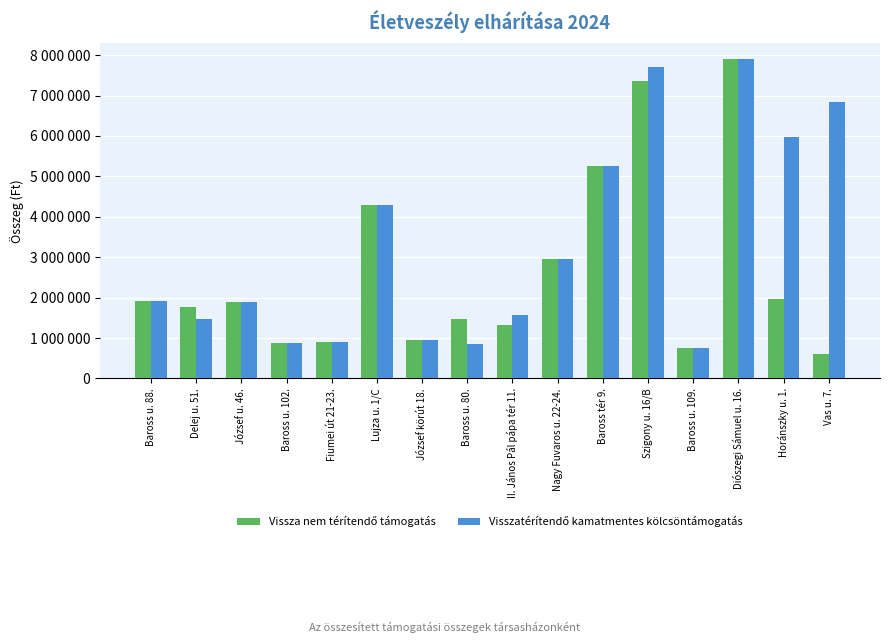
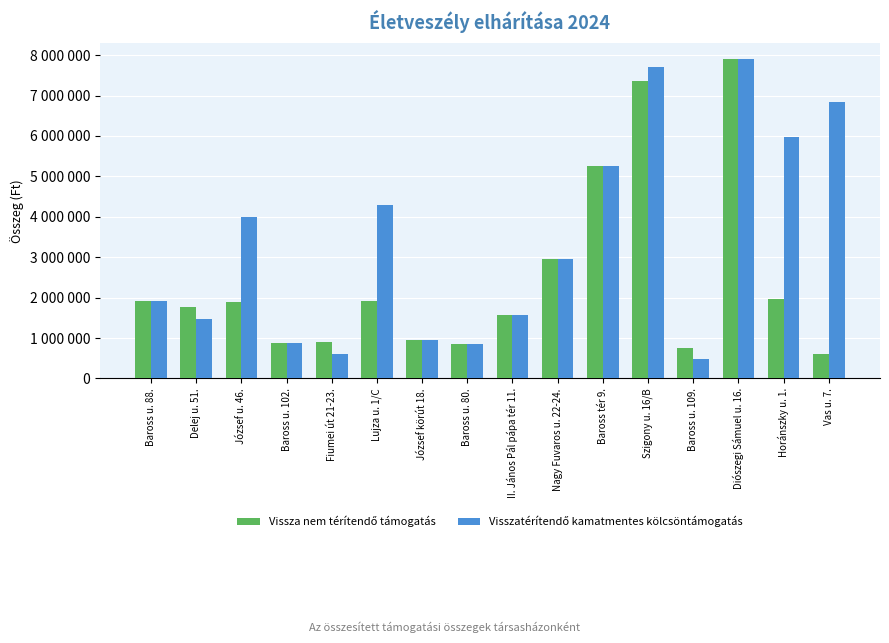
Visszatérítendő kamatmentes kölcsöntámogatás, József u. 46.: 1900000 -> 4000000
Visszatérítendő kamatmentes kölcsöntámogatás, Fiumei út 21-23.: 900000 -> 600000
Vissza nem térítendő támogatás, Lujza u. 1/C: 4300000 -> 1900000
Vissza nem térítendő támogatás, Baross u. 80.: 1500000 -> 800000
Vissza nem térítendő támogatás, II. János Pál pápa tér 11.: 1300000 -> 1600000
Visszatérítendő kamatmentes kölcsöntámogatás, Baross u. 109.: 800000 -> 500000
